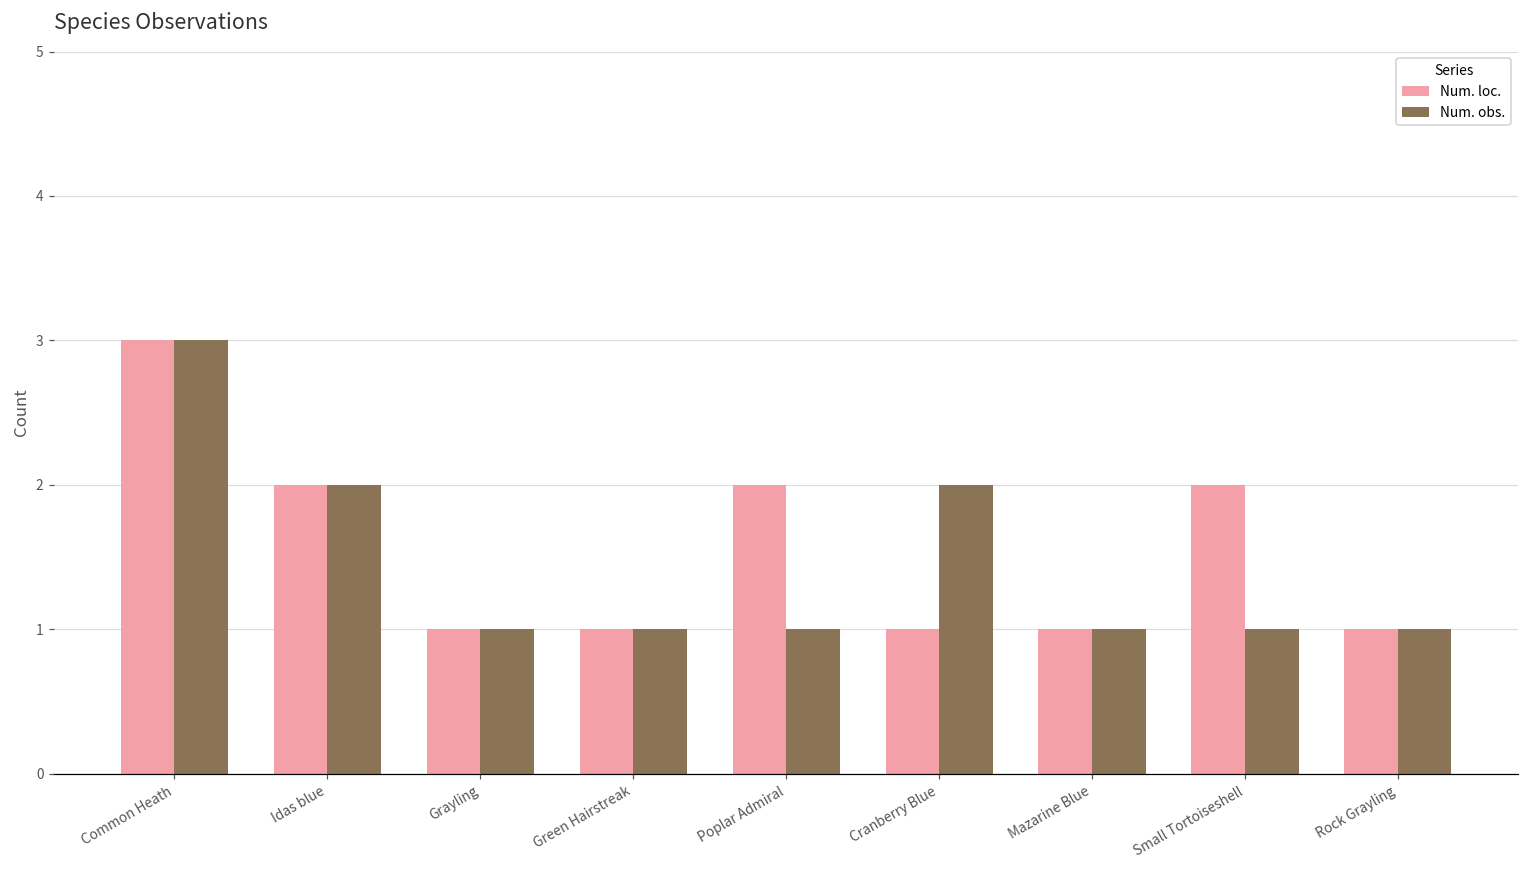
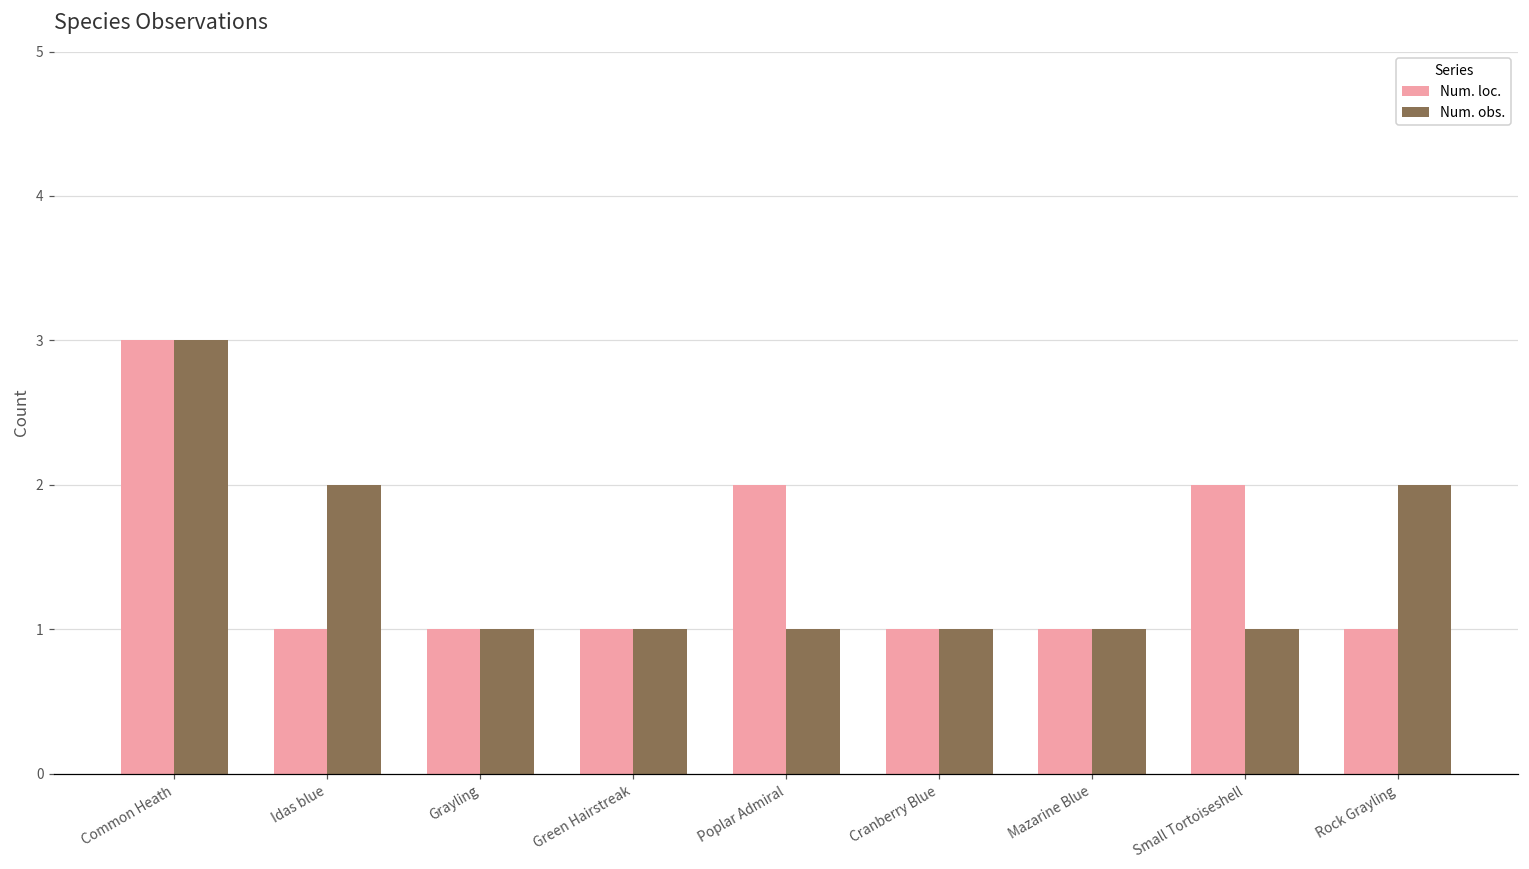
Num. loc., Idas blue: 2 -> 1
Num. obs., Cranberry Blue: 2 -> 1
Num. obs., Rock Grayling: 1 -> 2
